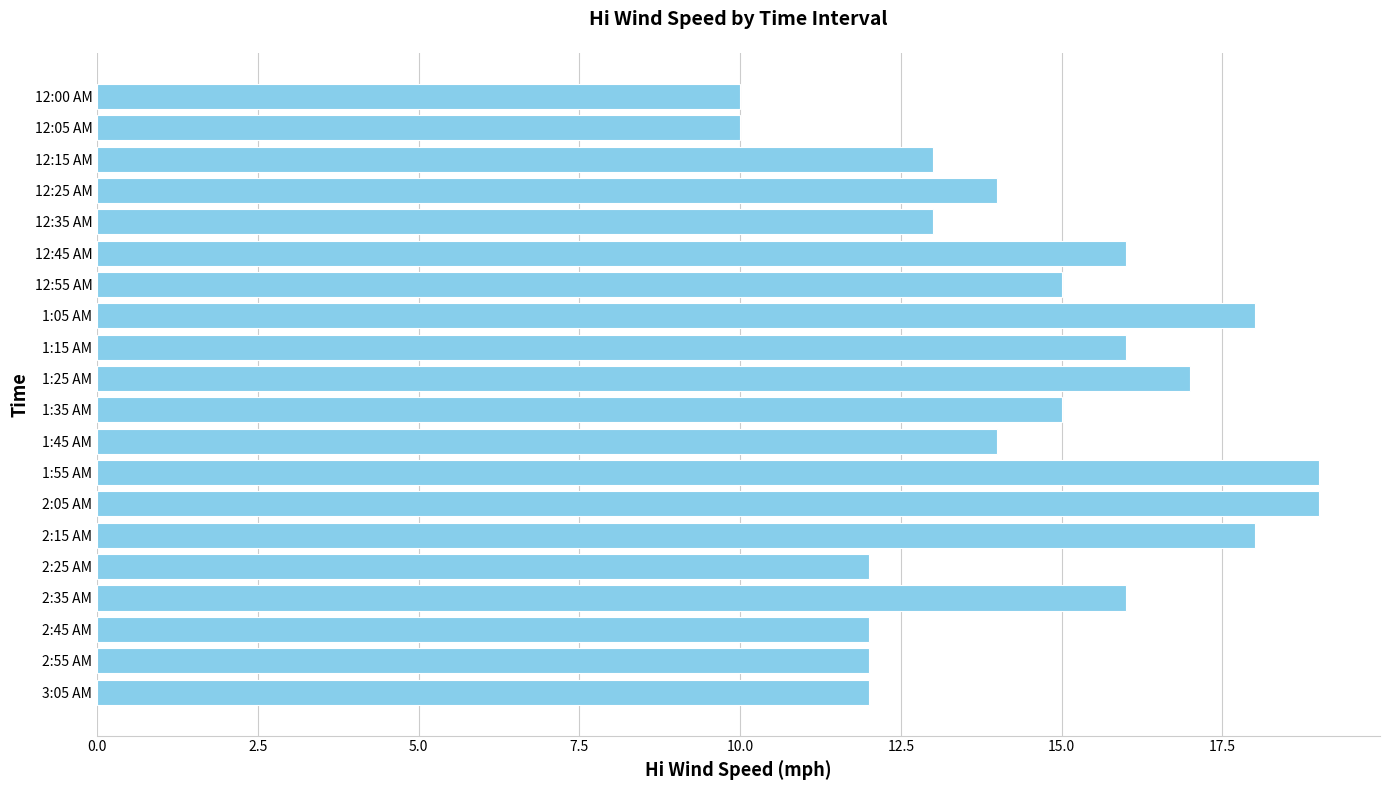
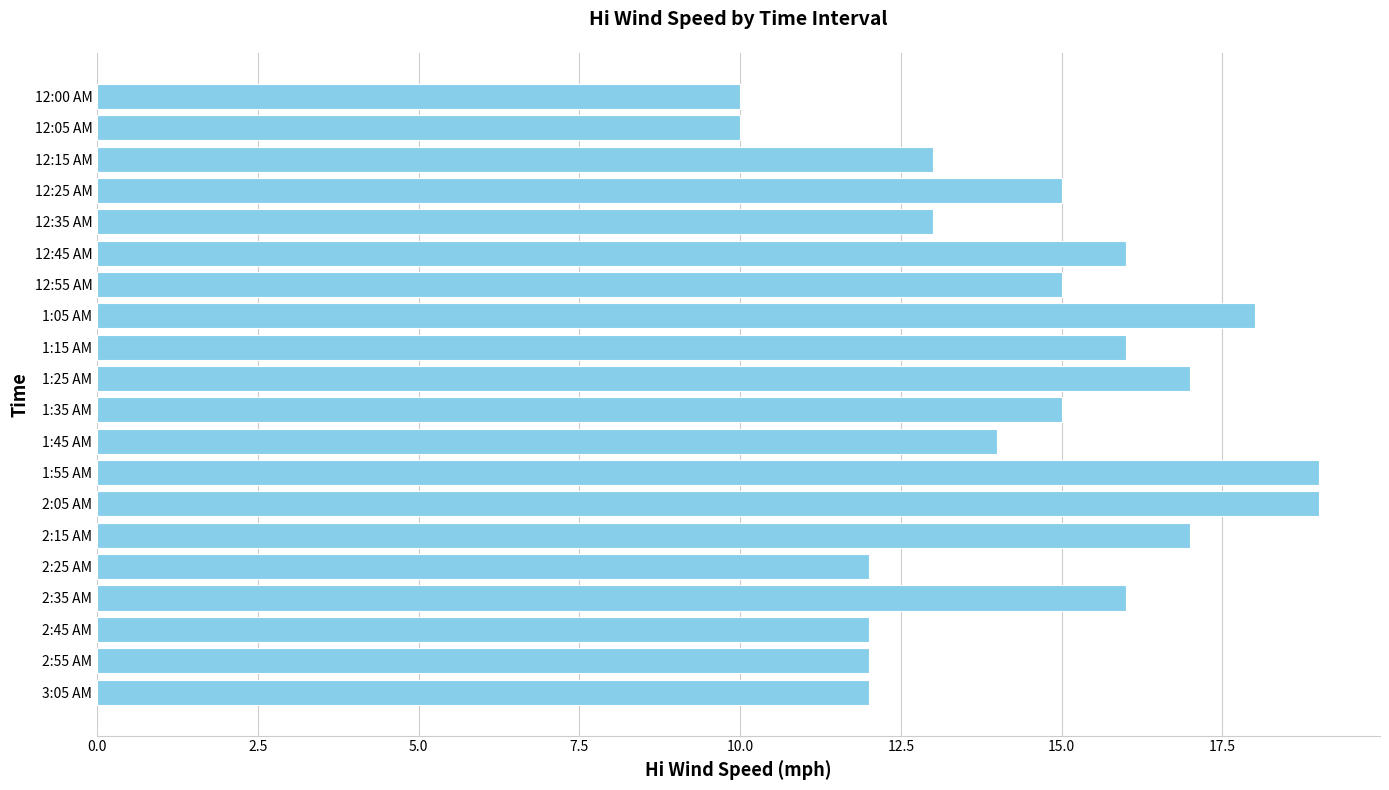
12:25 AM: 14 -> 15
2:15 AM: 18 -> 17
